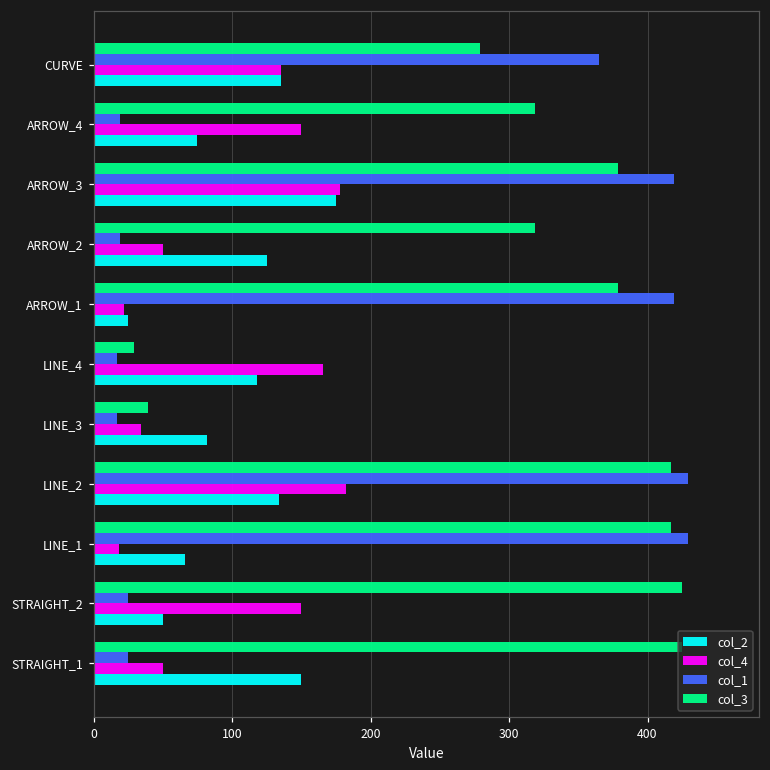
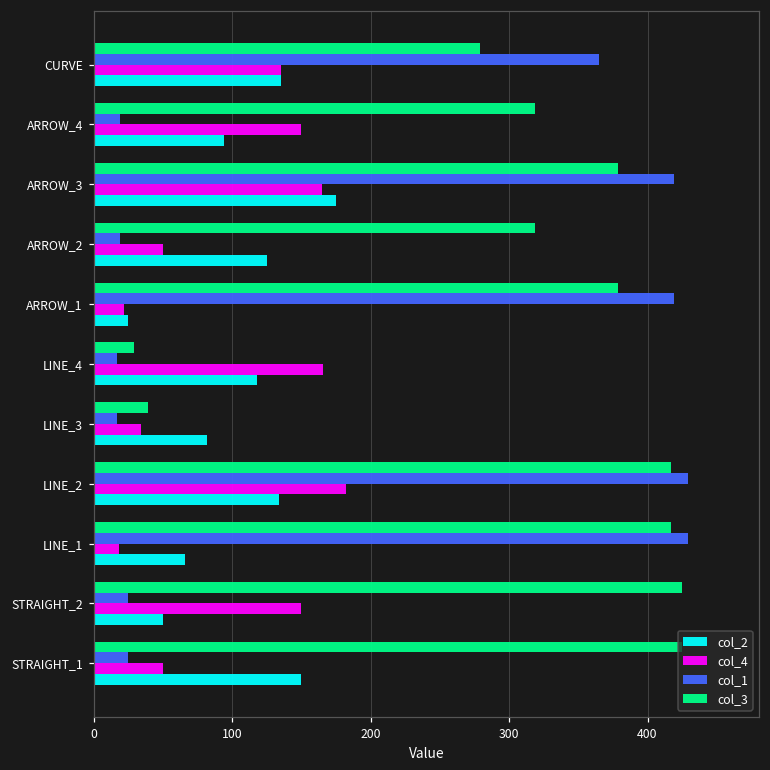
col_2, ARROW_4: 75 -> 94
col_4, ARROW_3: 178 -> 165
